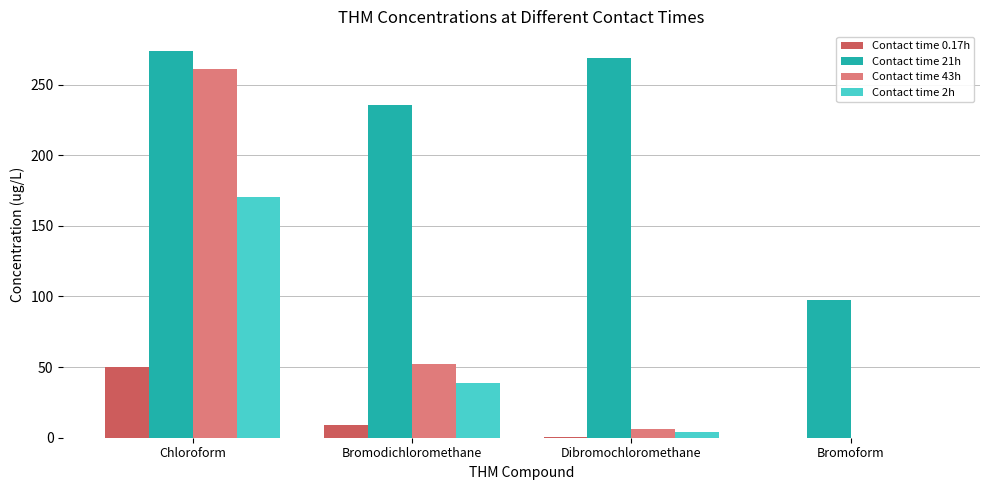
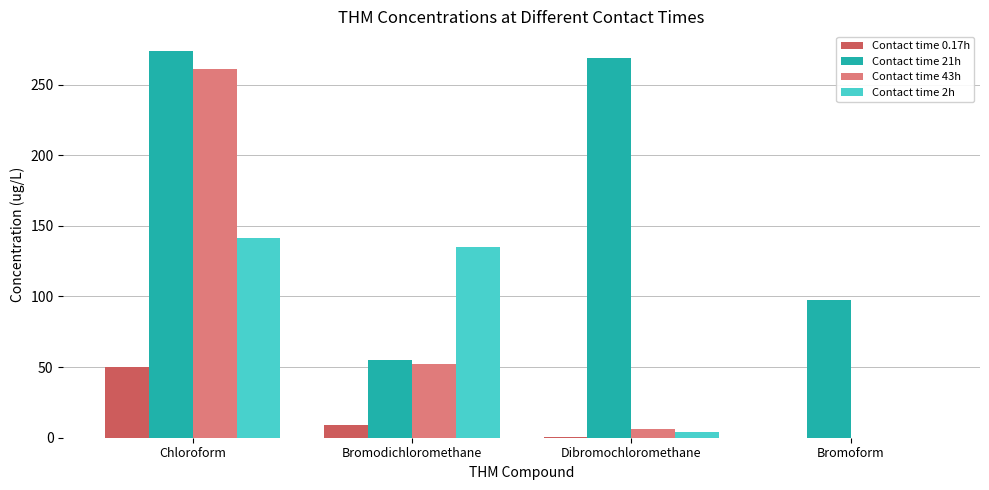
Contact time 2h, Chloroform: 170 -> 142
Contact time 21h, Bromodichloromethane: 236 -> 55
Contact time 2h, Bromodichloromethane: 38 -> 135
